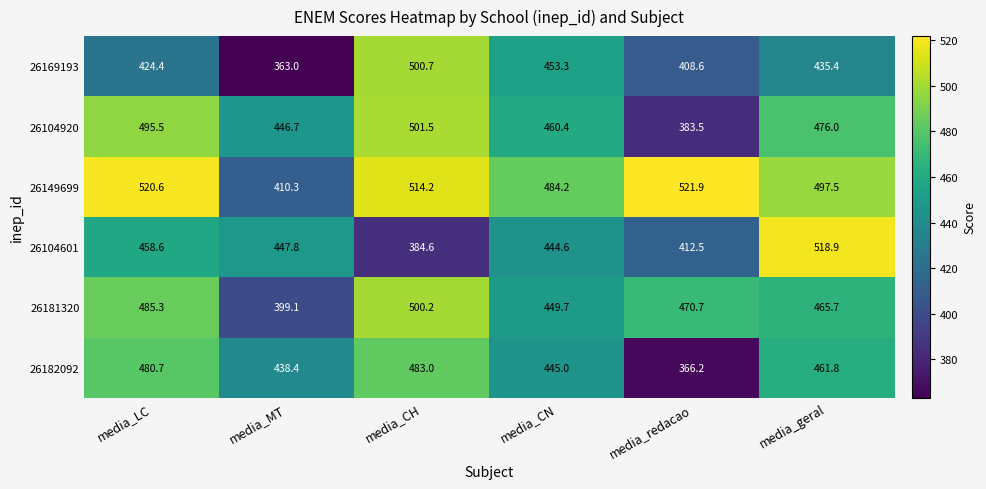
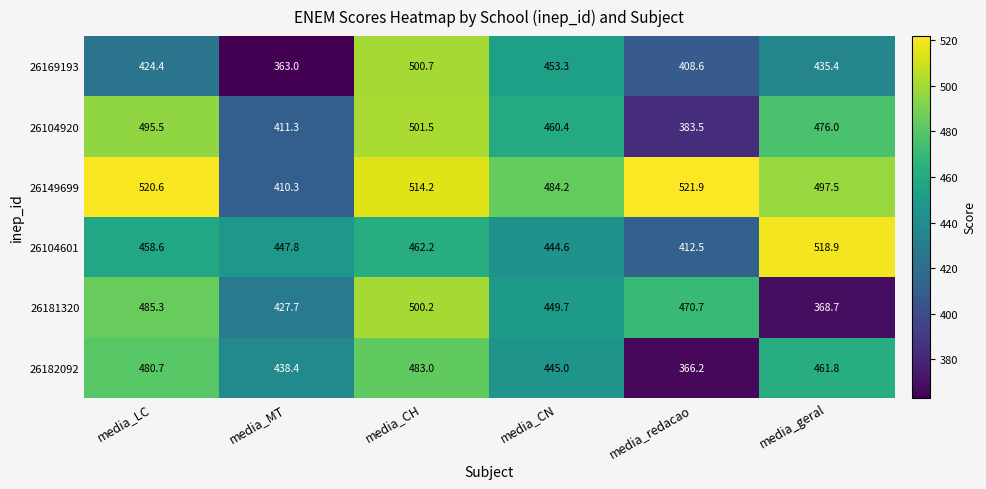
26104920, media_MT: 446.7 -> 411.3
26104601, media_CH: 384.6 -> 462.2
26181320, media_MT: 399.1 -> 427.7
26181320, media_geral: 465.7 -> 368.7
